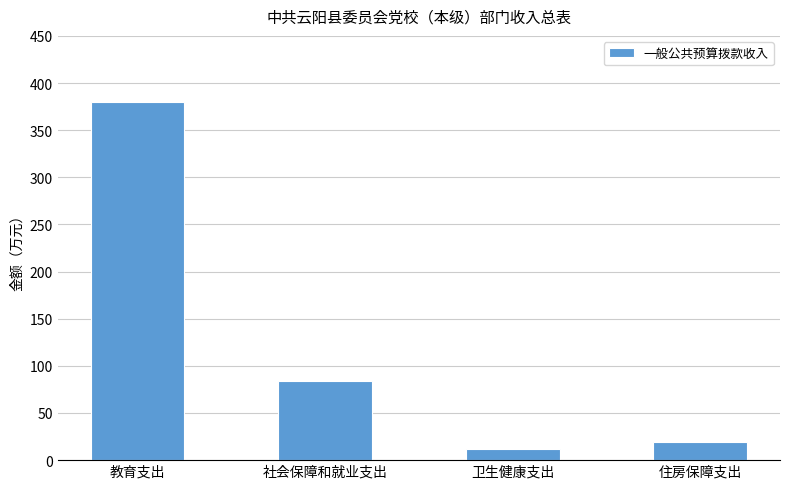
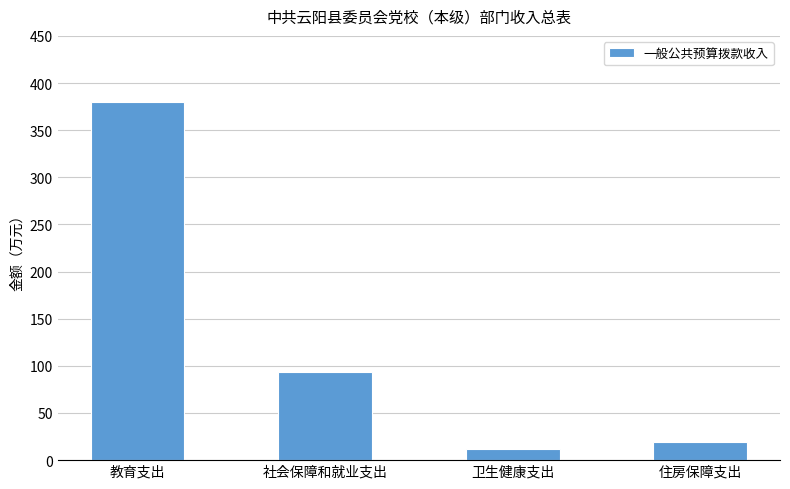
社会保障和就业支出: 80 -> 90
